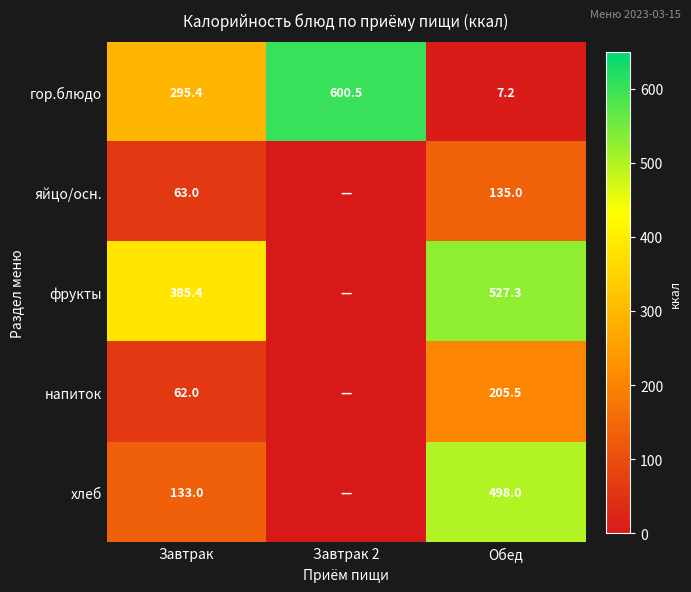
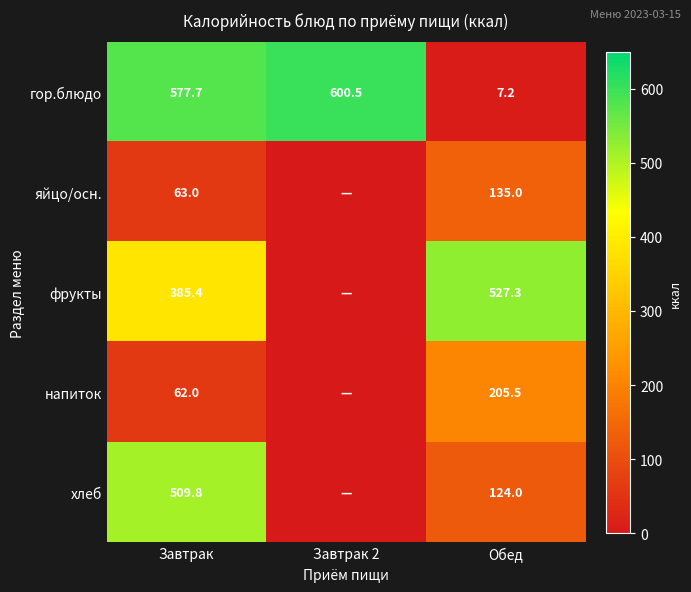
гор.блюдо, Завтрак: 295.4 -> 577.7
хлеб, Завтрак: 133.0 -> 509.8
хлеб, Обед: 498.0 -> 124.0
